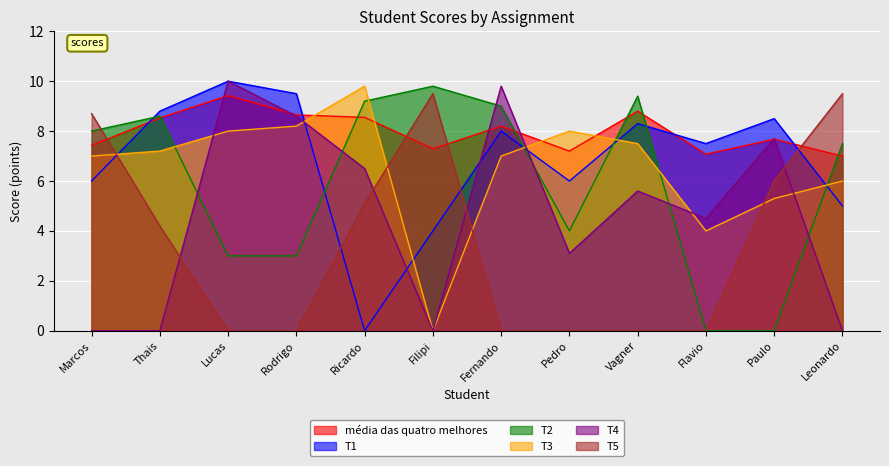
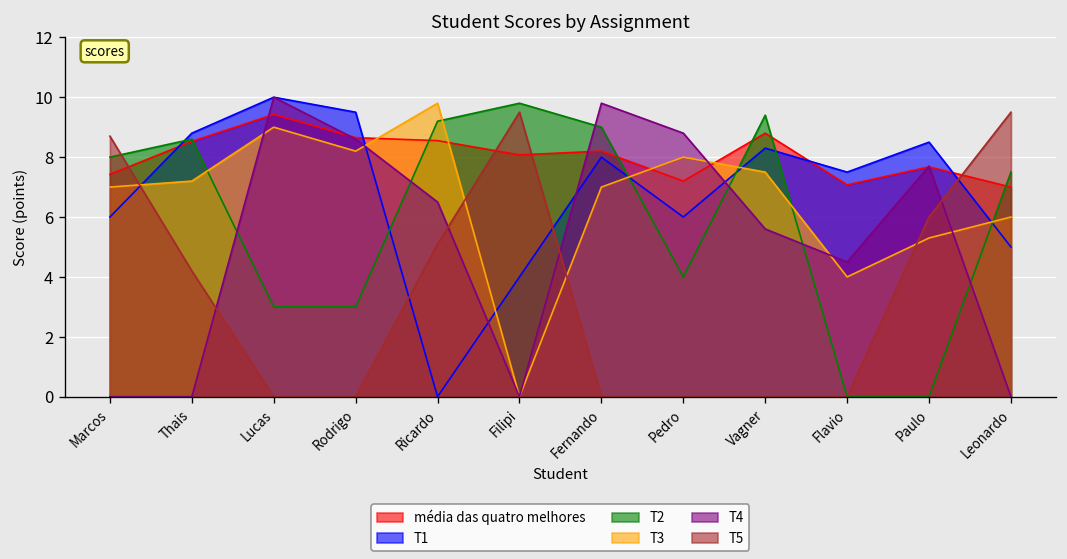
T3, Lucas: 8 -> 9
média das quatro melhores, Filipi: 7.3 -> 8.1
T4, Pedro: 3.1 -> 8.8
